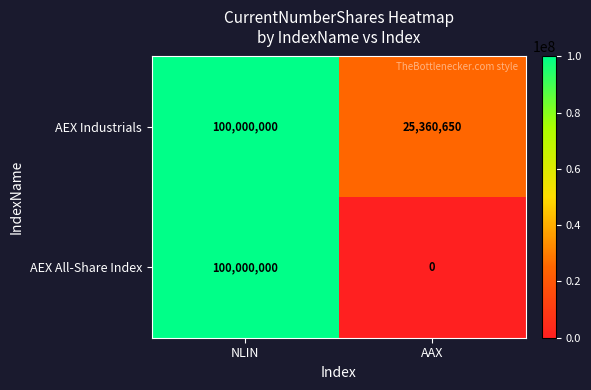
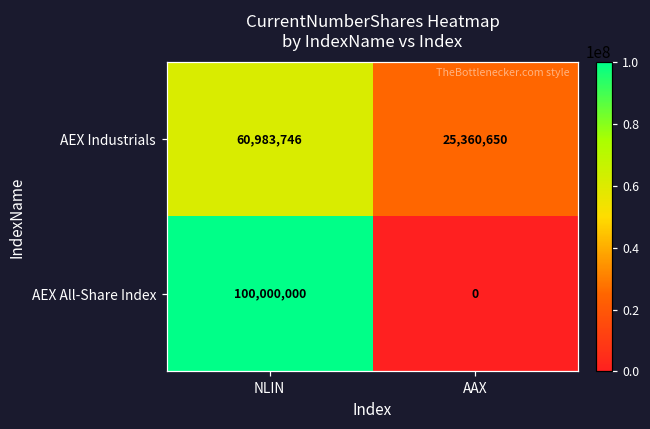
AEX Industrials, NLIN: 100,000,000 -> 60,983,746
